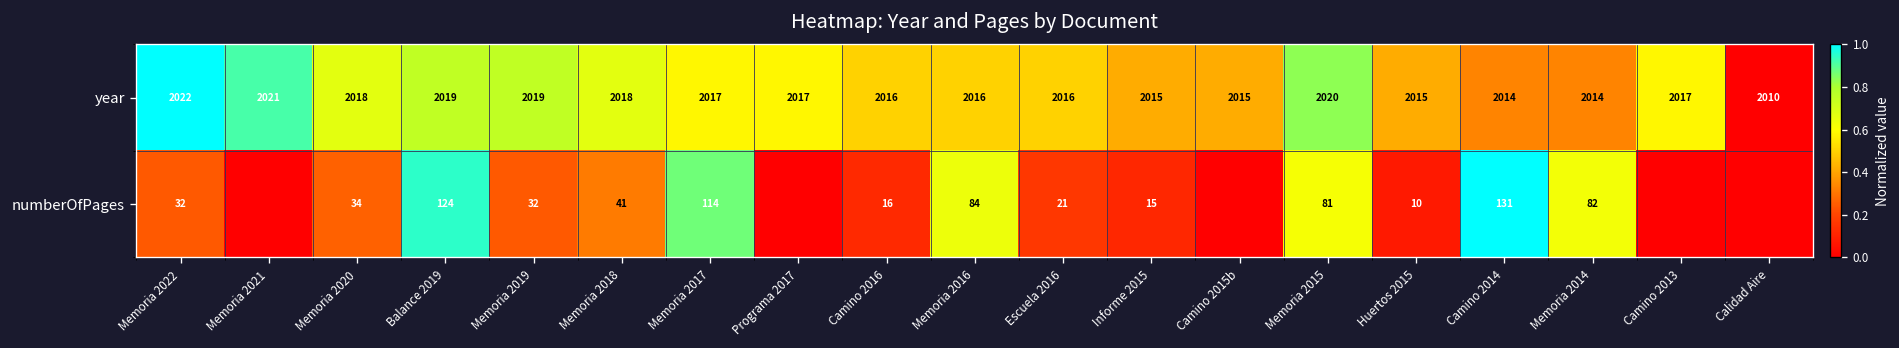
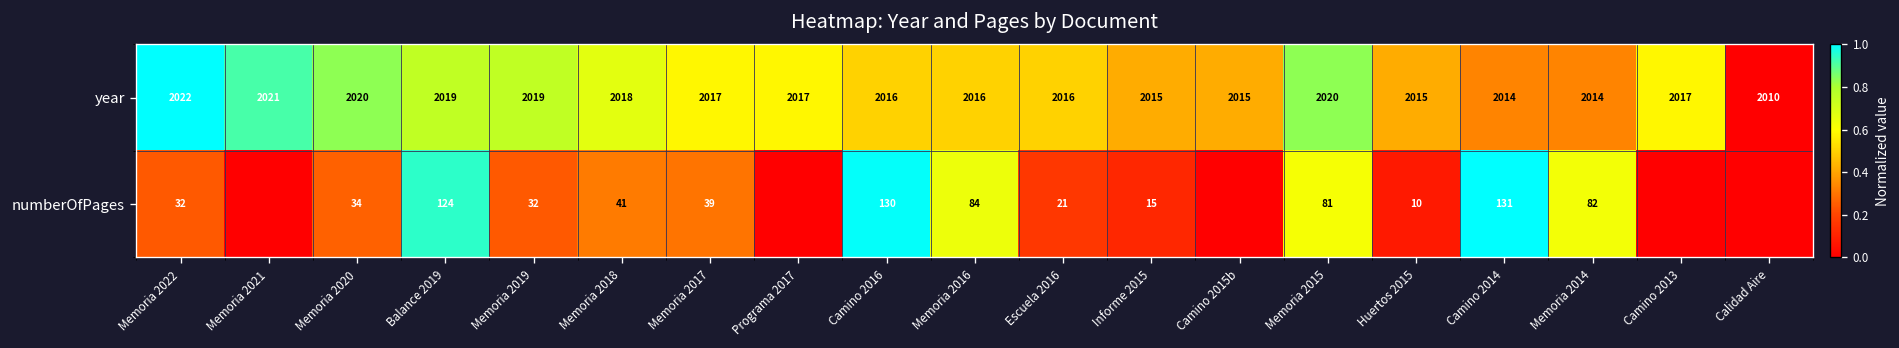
year, Memoria 2020: 2018 -> 2020
numberOfPages, Memoria 2017: 114 -> 39
numberOfPages, Camino 2016: 16 -> 130
